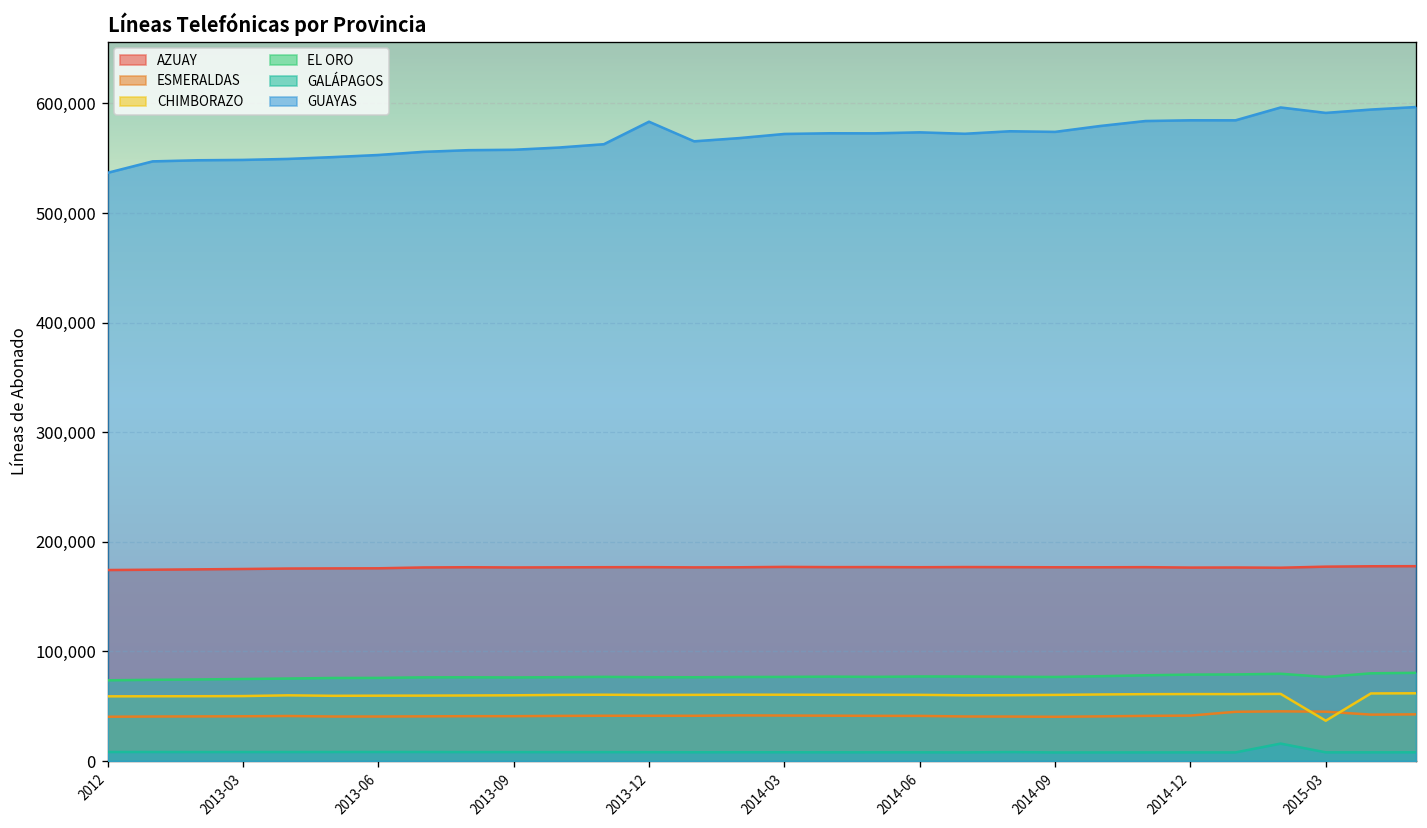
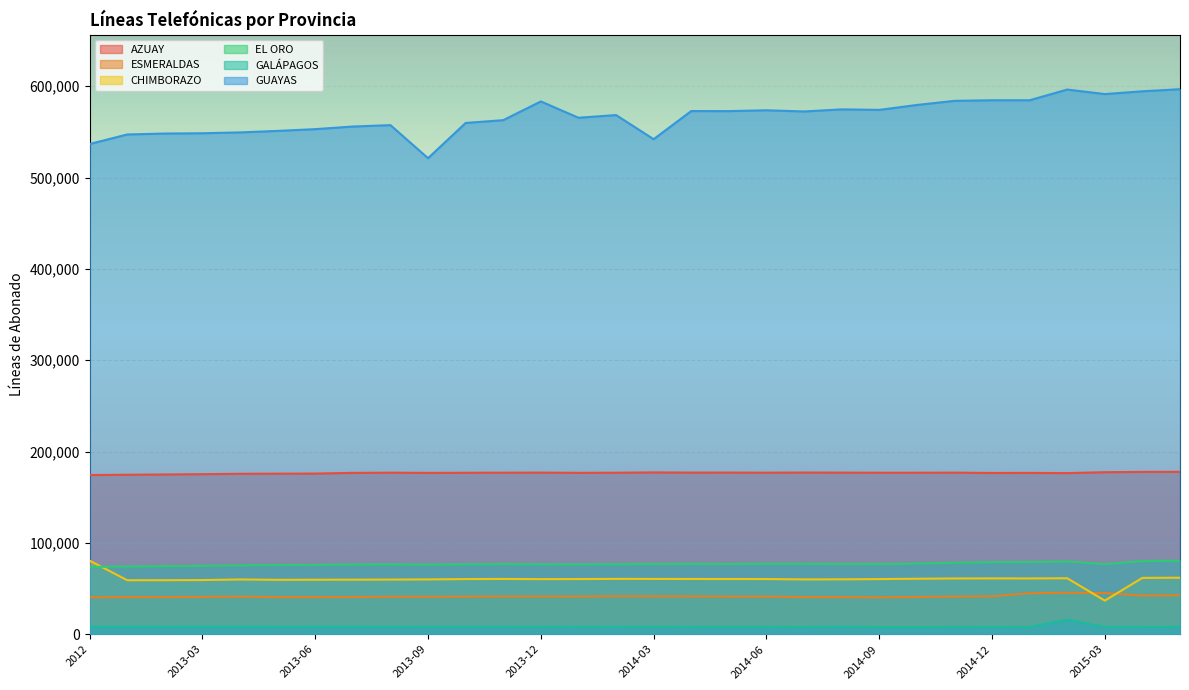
CHIMBORAZO, 2012: 60,000 -> 80,000
GUAYAS, 2013-09: 560,000 -> 520,000
GUAYAS, 2014-03: 570,000 -> 540,000
